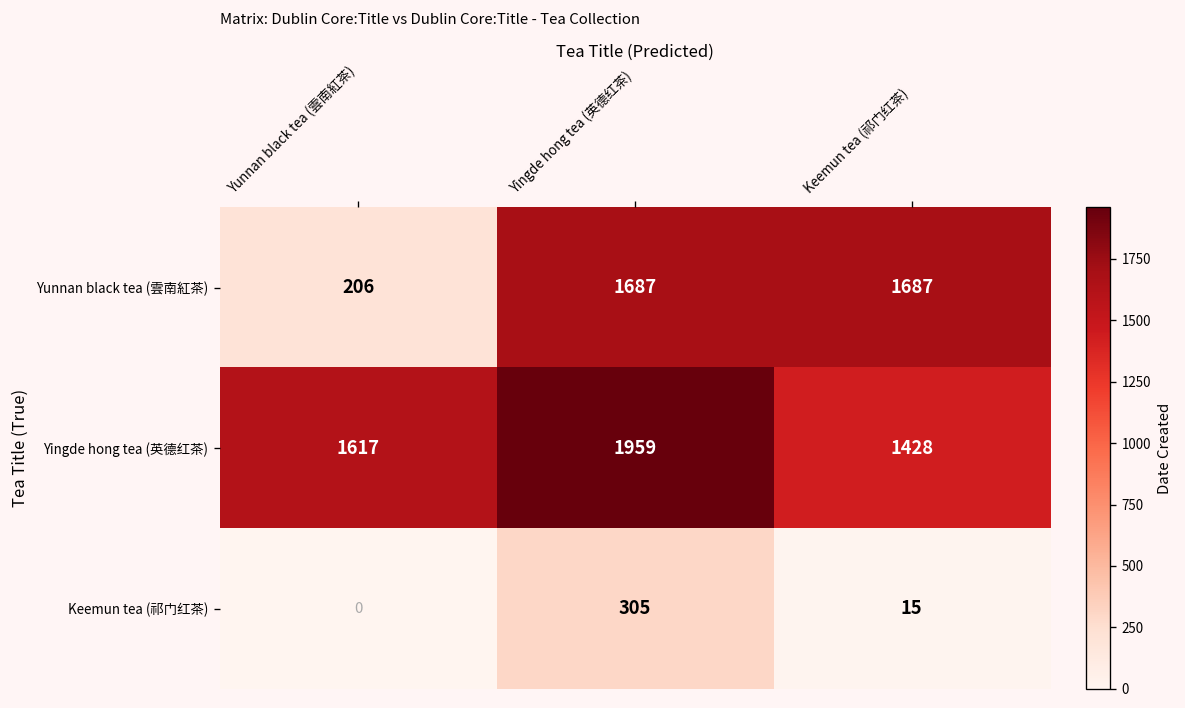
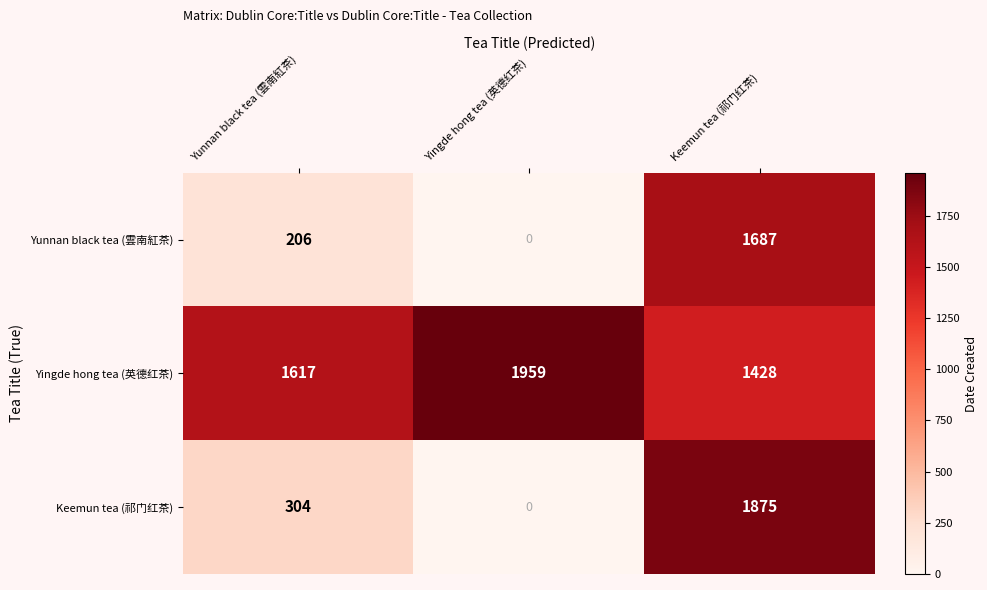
Yunnan black tea (雲南紅茶), Yingde hong tea (英德红茶): 1687 -> 0
Keemun tea (祁门红茶), Yunnan black tea (雲南紅茶): 0 -> 304
Keemun tea (祁门红茶), Yingde hong tea (英德红茶): 305 -> 0
Keemun tea (祁门红茶), Keemun tea (祁门红茶): 15 -> 1875
